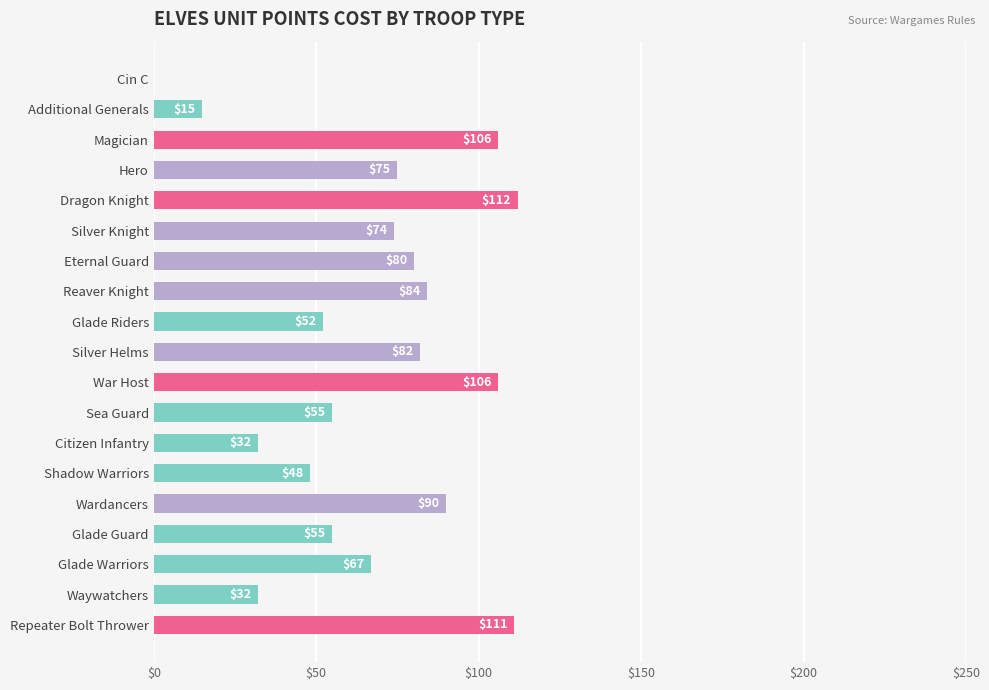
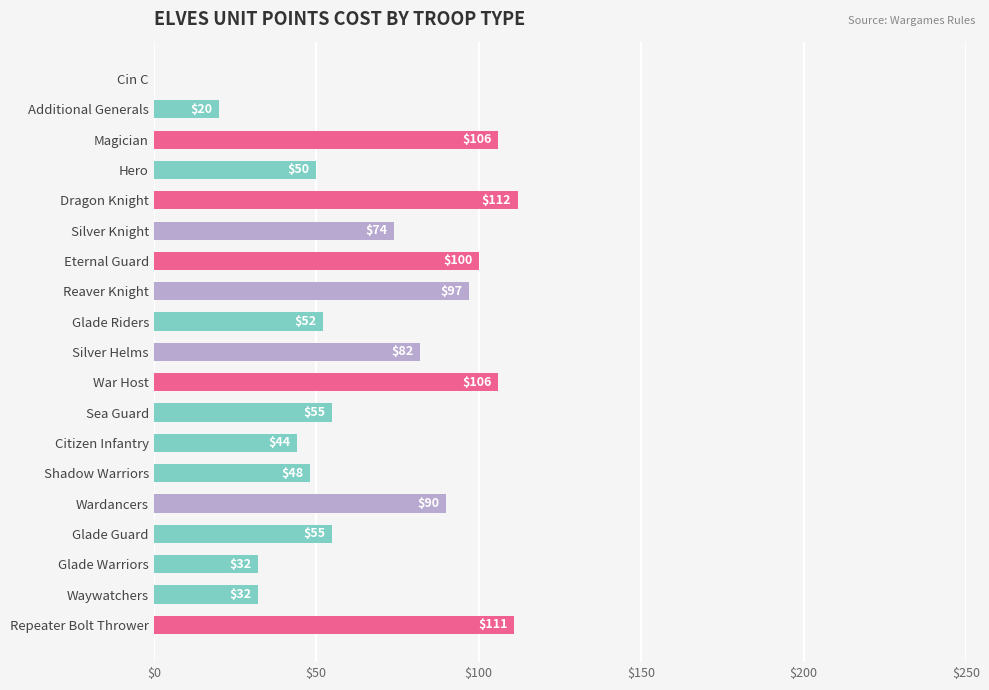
Additional Generals: $15 -> $20
Hero: $75 -> $50
Eternal Guard: $80 -> $100
Reaver Knight: $84 -> $97
Citizen Infantry: $32 -> $44
Glade Warriors: $67 -> $32
